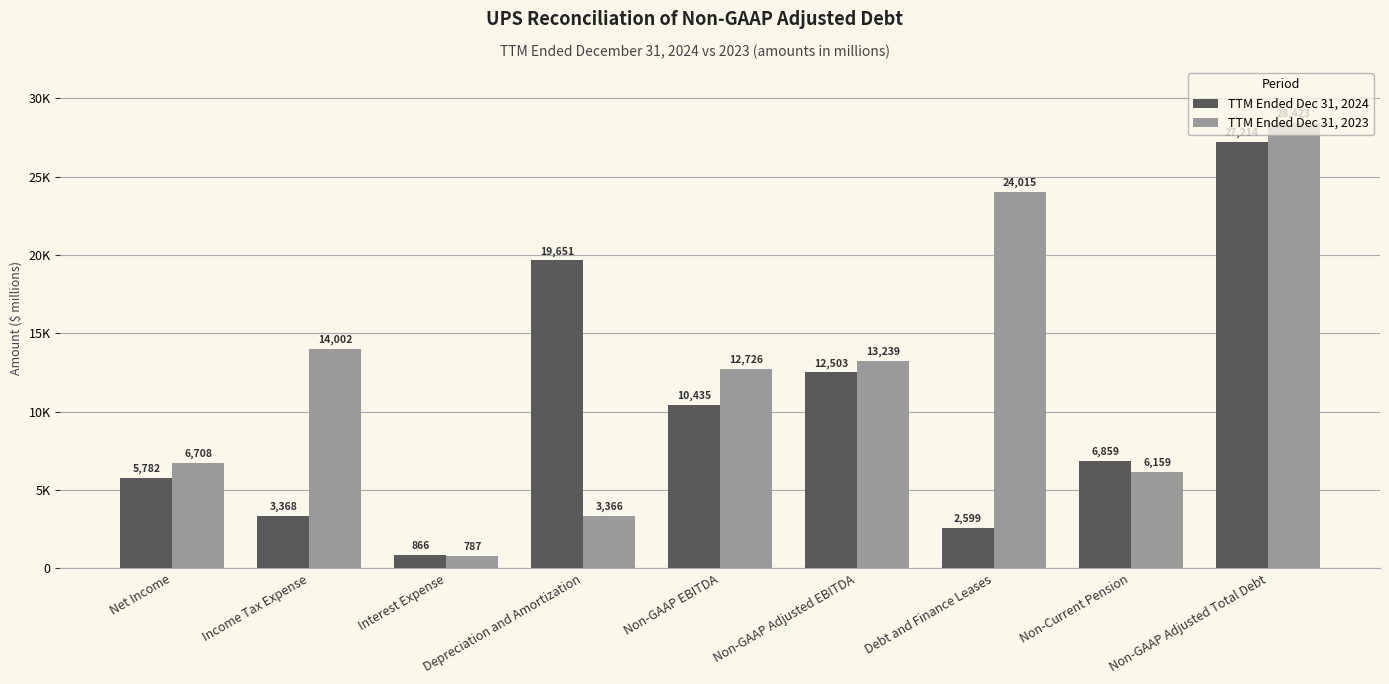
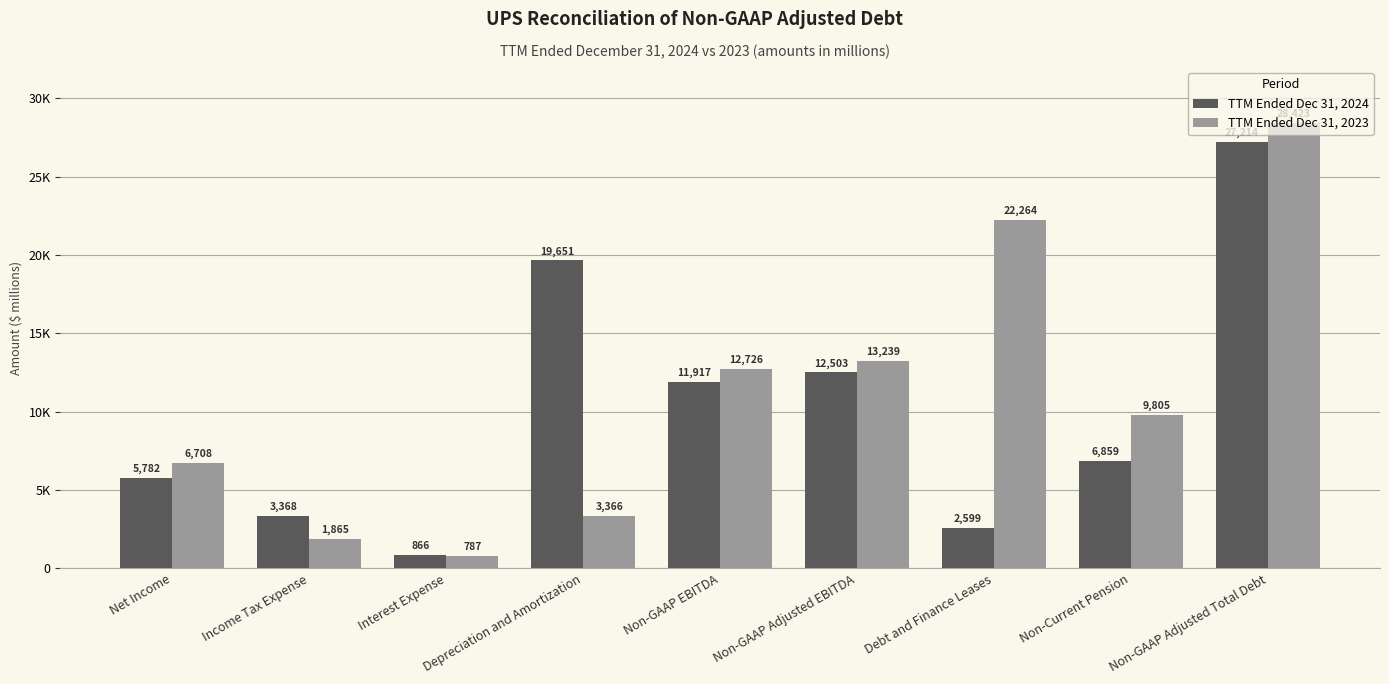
TTM Ended Dec 31, 2023, Income Tax Expense: 14,002 -> 1,865
TTM Ended Dec 31, 2024, Non-GAAP EBITDA: 10,435 -> 11,917
TTM Ended Dec 31, 2023, Debt and Finance Leases: 24,015 -> 22,264
TTM Ended Dec 31, 2023, Non-Current Pension: 6,159 -> 9,805
